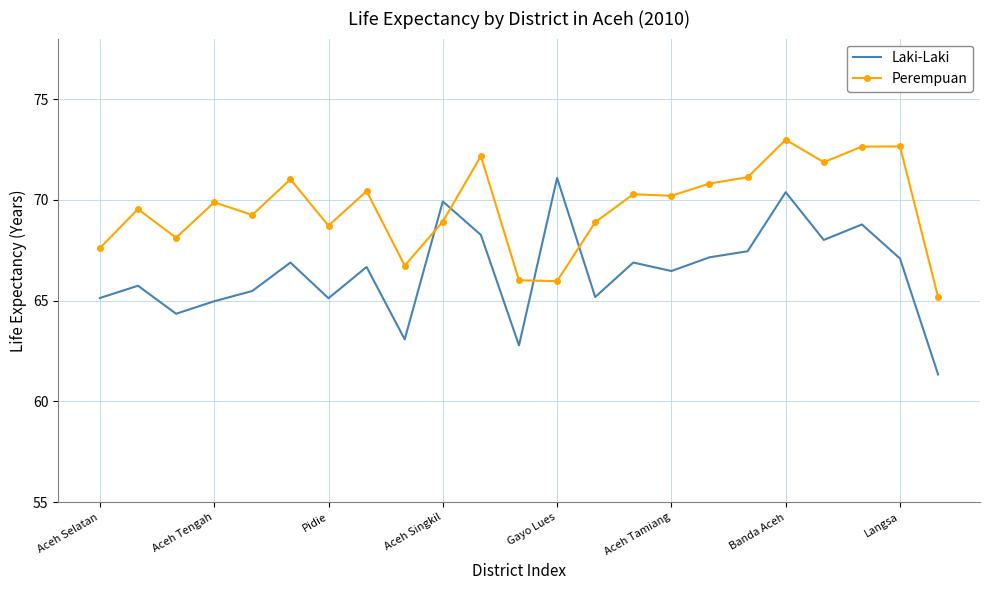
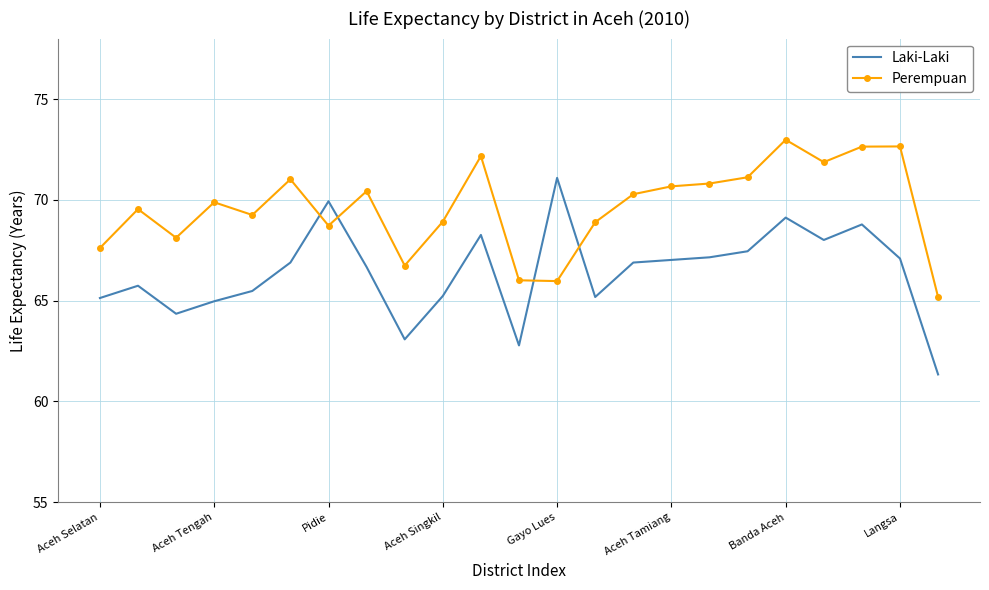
Laki-Laki, Pidie: 65.1 -> 69.9
Laki-Laki, Aceh Singkil: 69.9 -> 65.2
Laki-Laki, Aceh Tamiang: 66.5 -> 67.0
Perempuan, Aceh Tamiang: 70.2 -> 70.7
Laki-Laki, Banda Aceh: 70.4 -> 69.1
